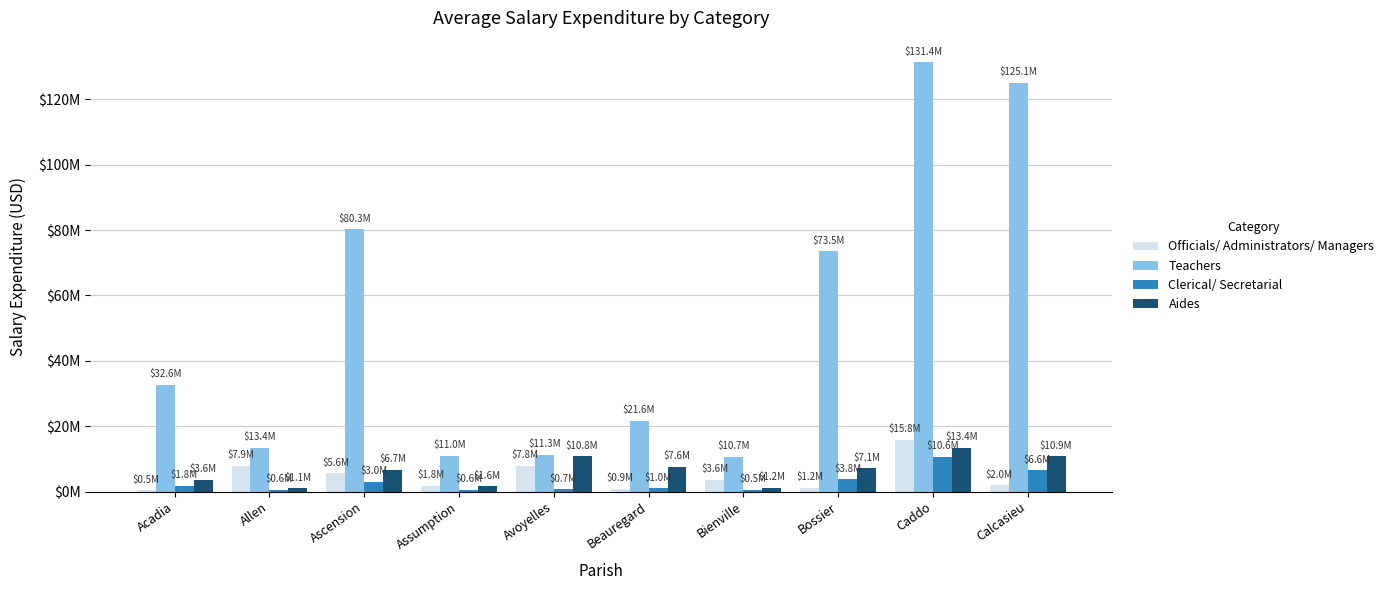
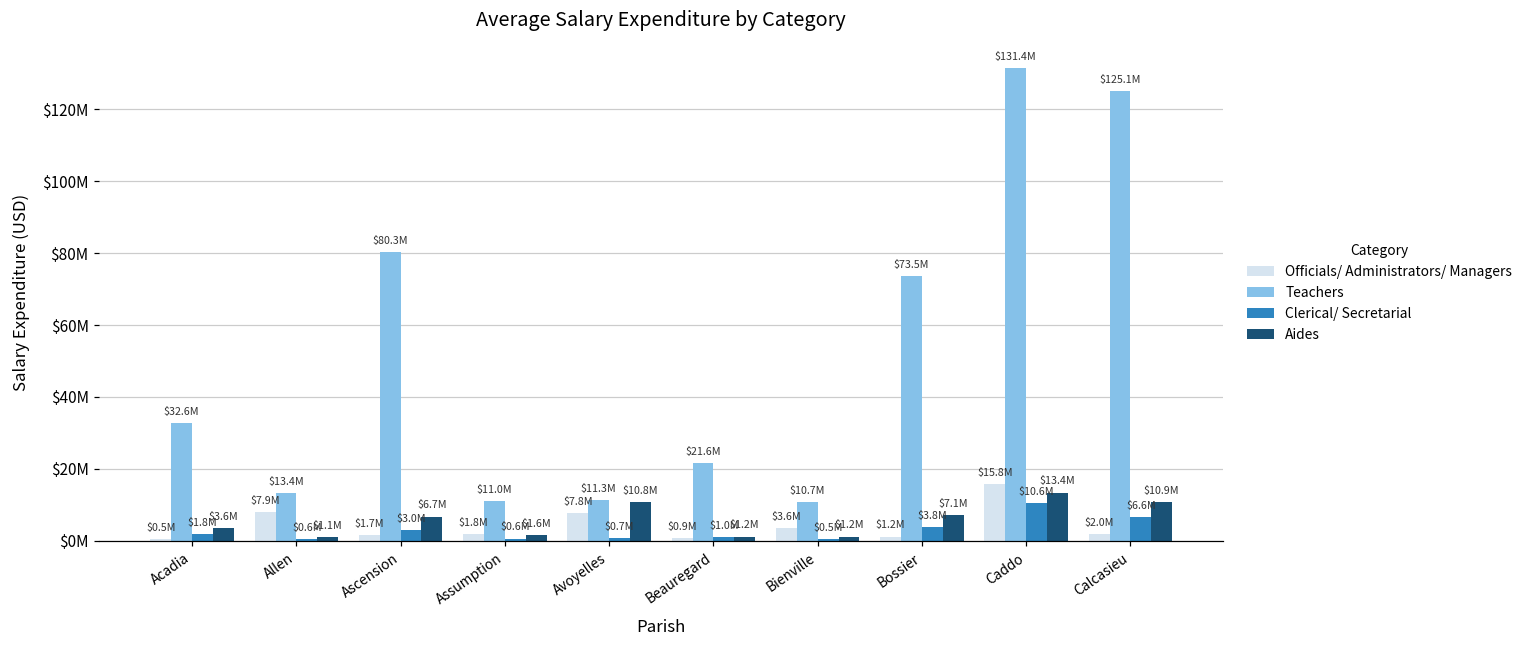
Officials/ Administrators/ Managers, Ascension: $5.6M -> $1.7M
Aides, Beauregard: $7.6M -> $1.2M
